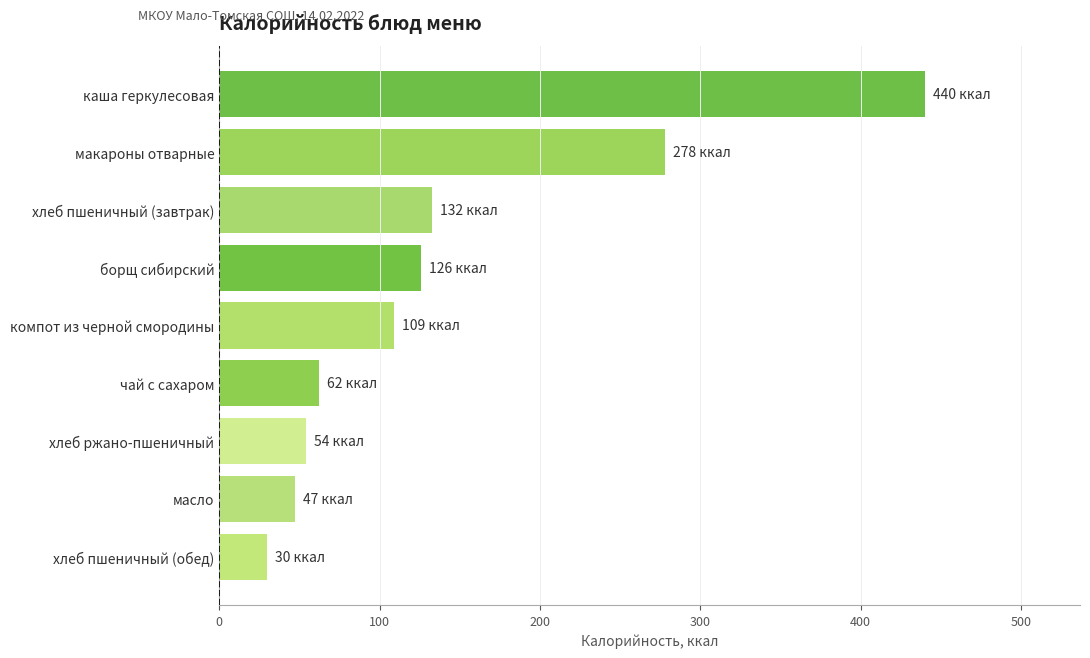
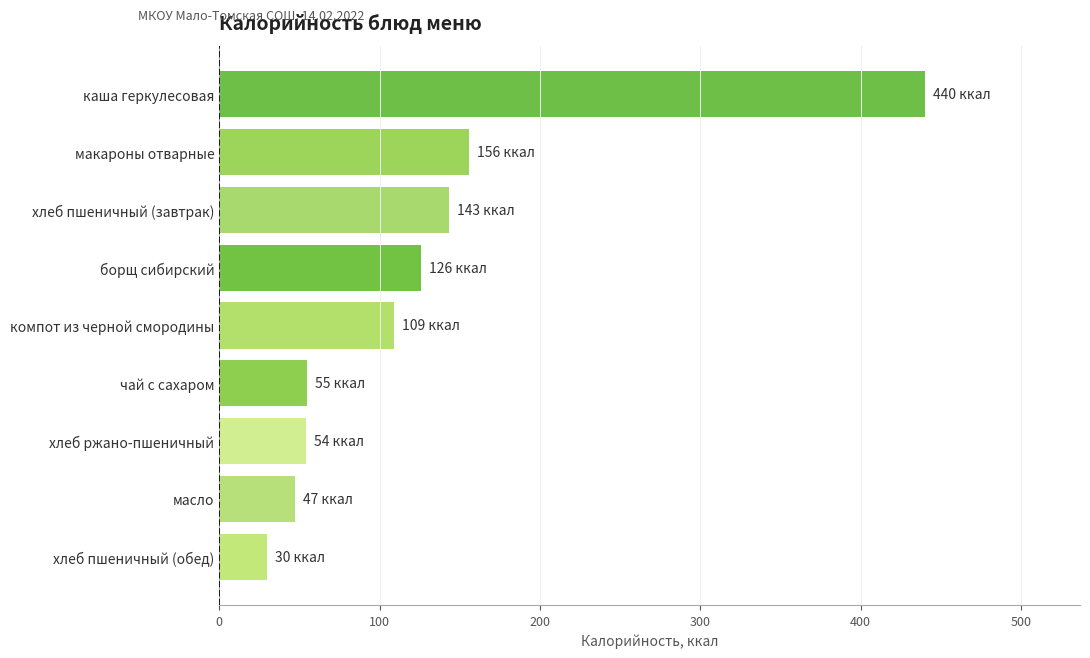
макароны отварные: 278 -> 156
хлеб пшеничный (завтрак): 132 -> 143
чай с сахаром: 62 -> 55
